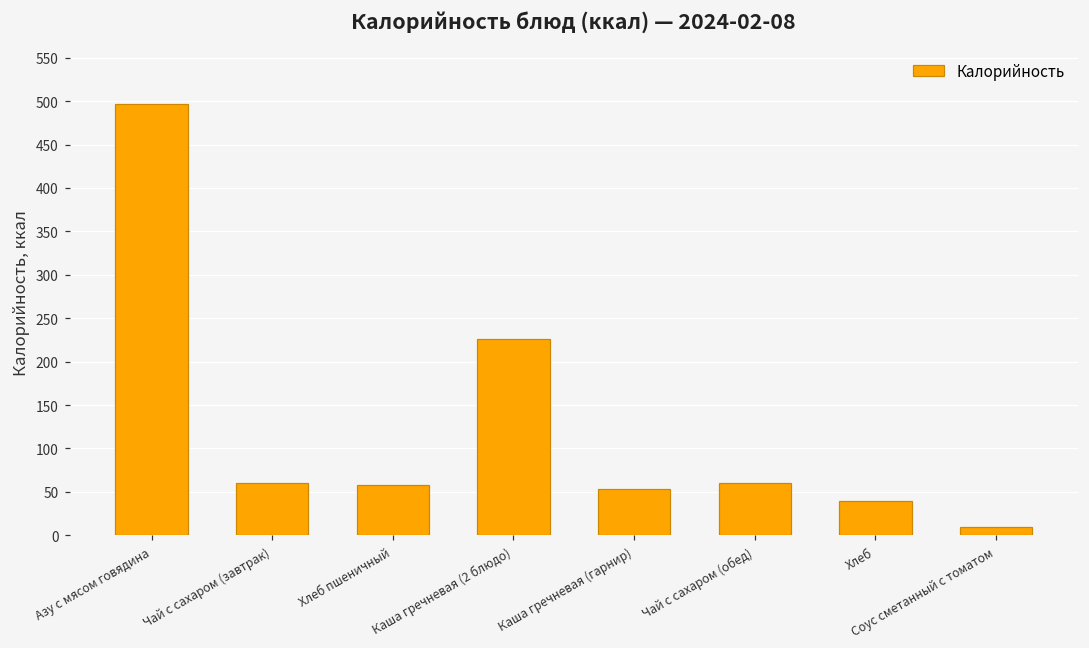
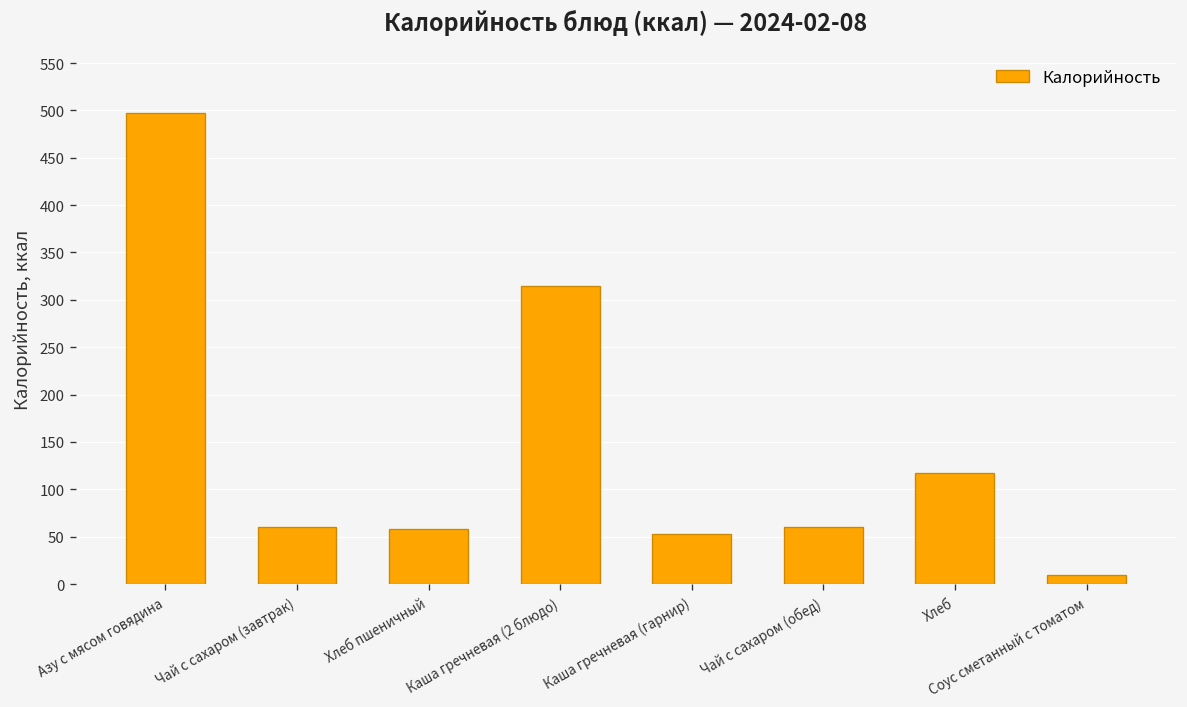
Каша гречневая (2 блюдо): 230 -> 310
Хлеб: 40 -> 120
